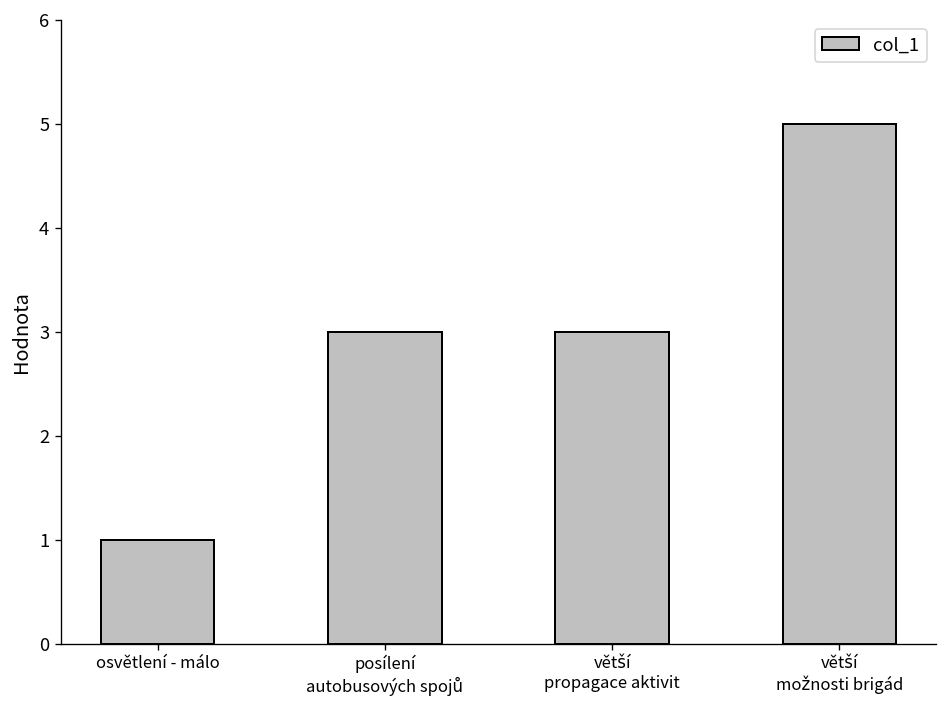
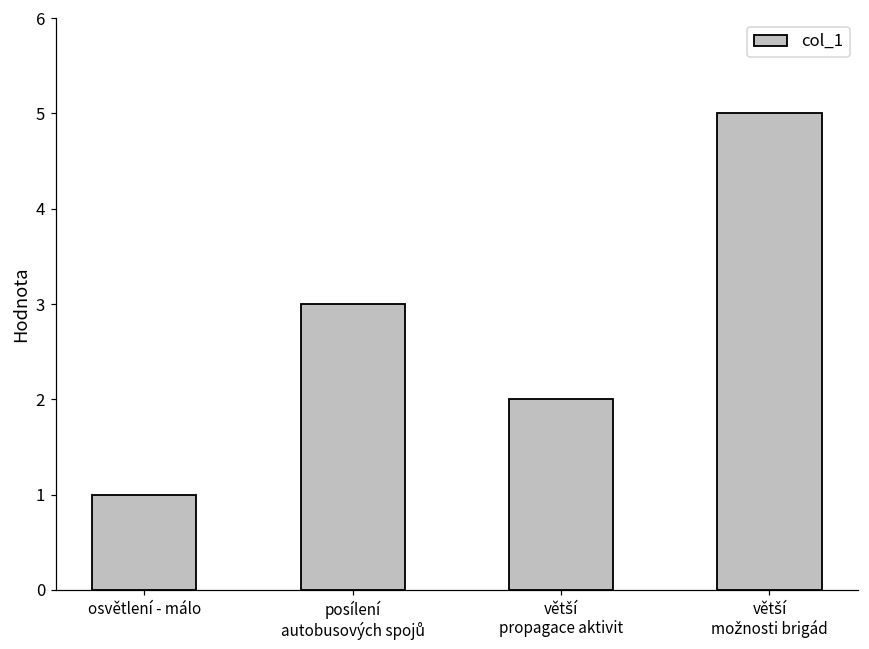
větší propagace aktivit: 3 -> 2
